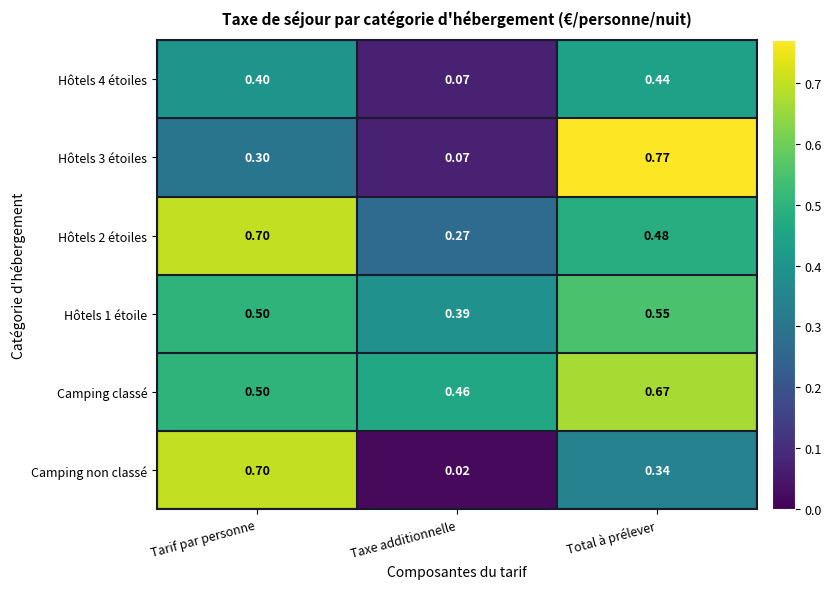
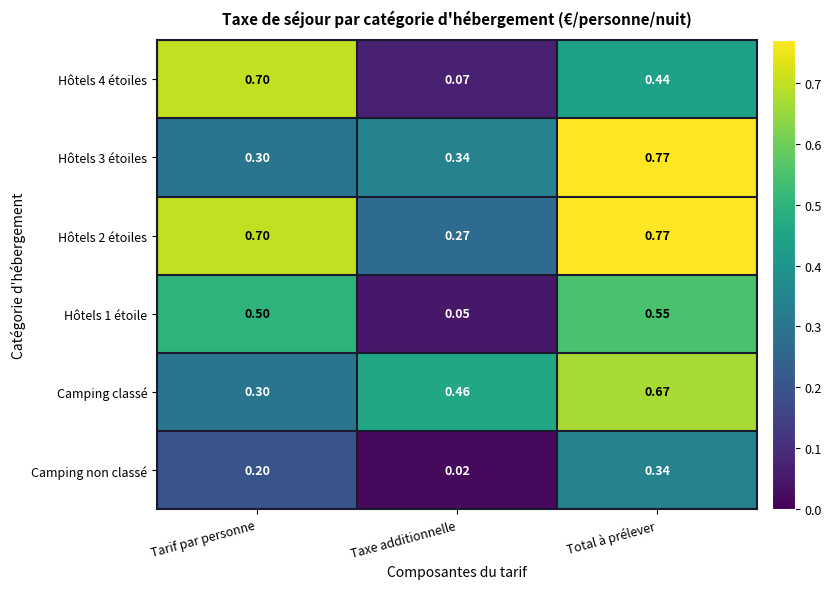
Hôtels 4 étoiles, Tarif par personne: 0.40 -> 0.70
Hôtels 3 étoiles, Taxe additionnelle: 0.07 -> 0.34
Hôtels 2 étoiles, Total à prélever: 0.48 -> 0.77
Hôtels 1 étoile, Taxe additionnelle: 0.39 -> 0.05
Camping classé, Tarif par personne: 0.50 -> 0.30
Camping non classé, Tarif par personne: 0.70 -> 0.20
